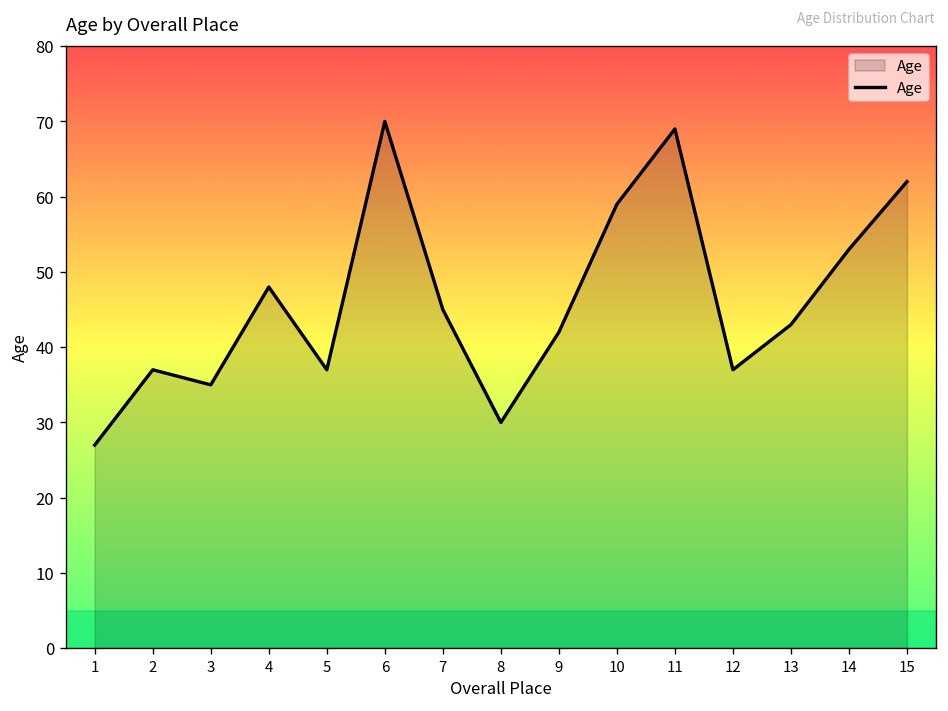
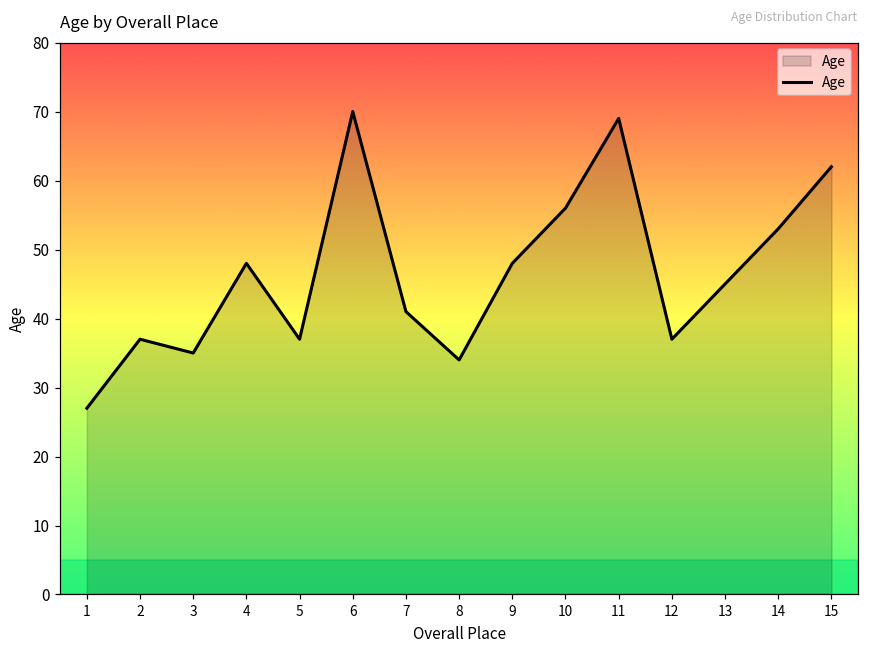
7: 45 -> 41
8: 30 -> 34
9: 42 -> 48
10: 59 -> 56
13: 43 -> 45
